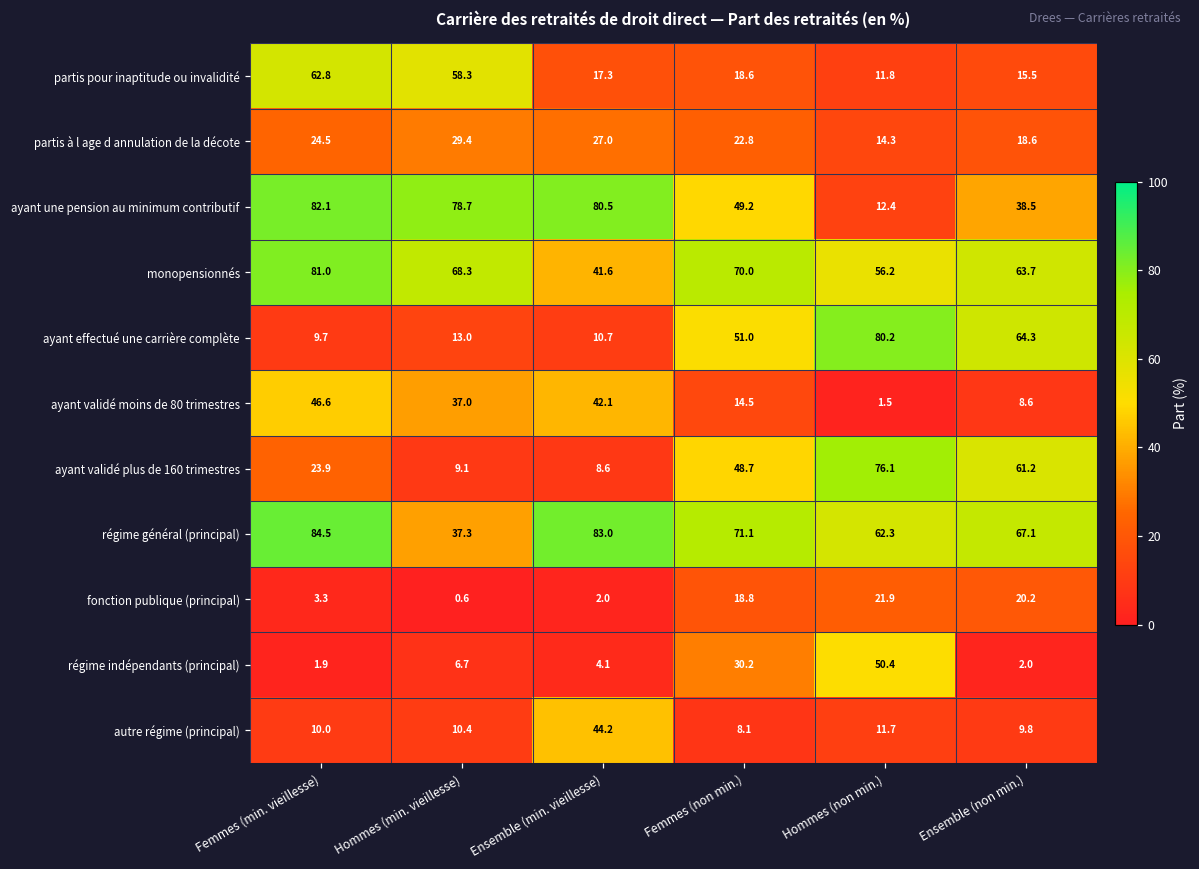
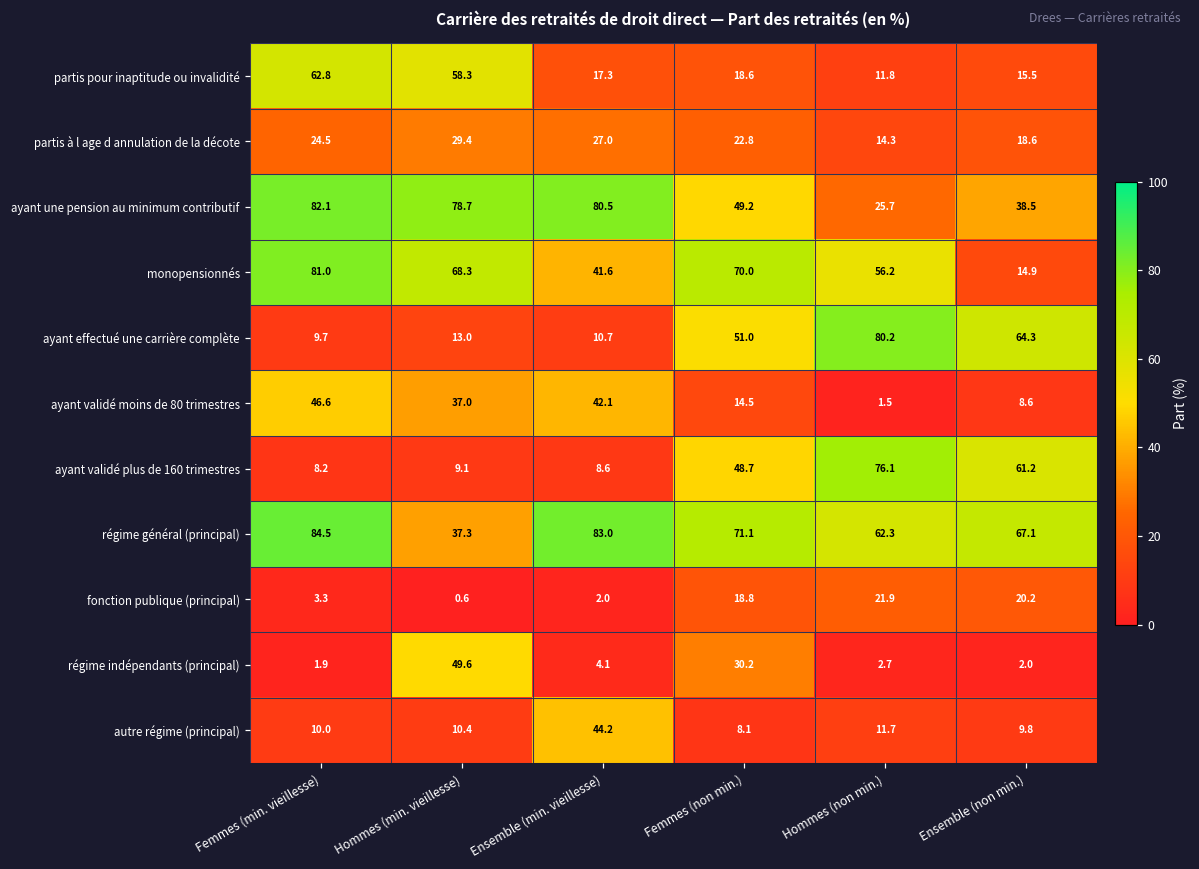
ayant une pension au minimum contributif, Hommes (non min.): 12.4 -> 25.7
monopensionnés, Ensemble (non min.): 63.7 -> 14.9
ayant validé plus de 160 trimestres, Femmes (min. vieillesse): 23.9 -> 8.2
régime indépendants (principal), Hommes (min. vieillesse): 6.7 -> 49.6
régime indépendants (principal), Hommes (non min.): 50.4 -> 2.7
